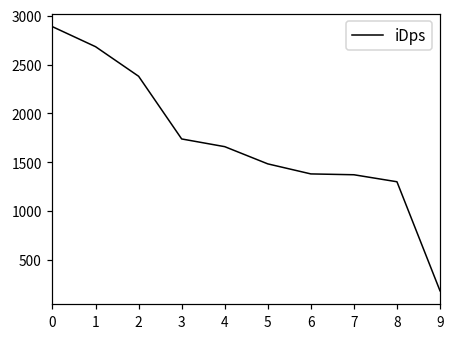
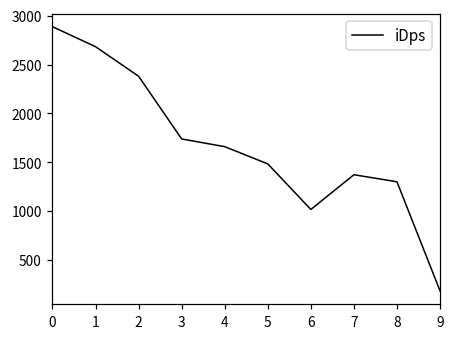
6: 1400 -> 1000
